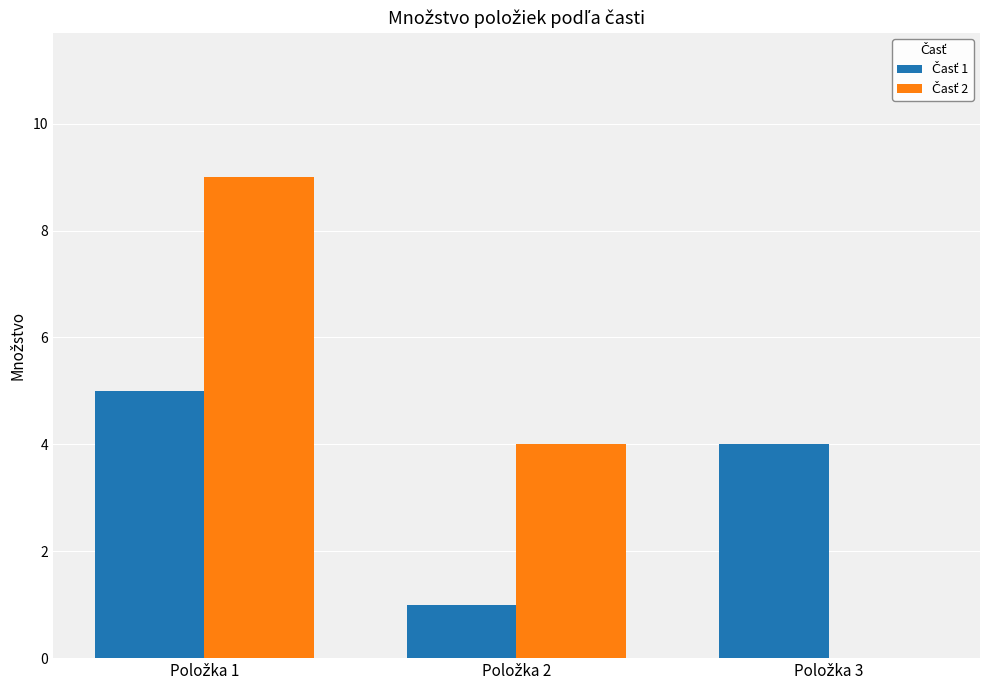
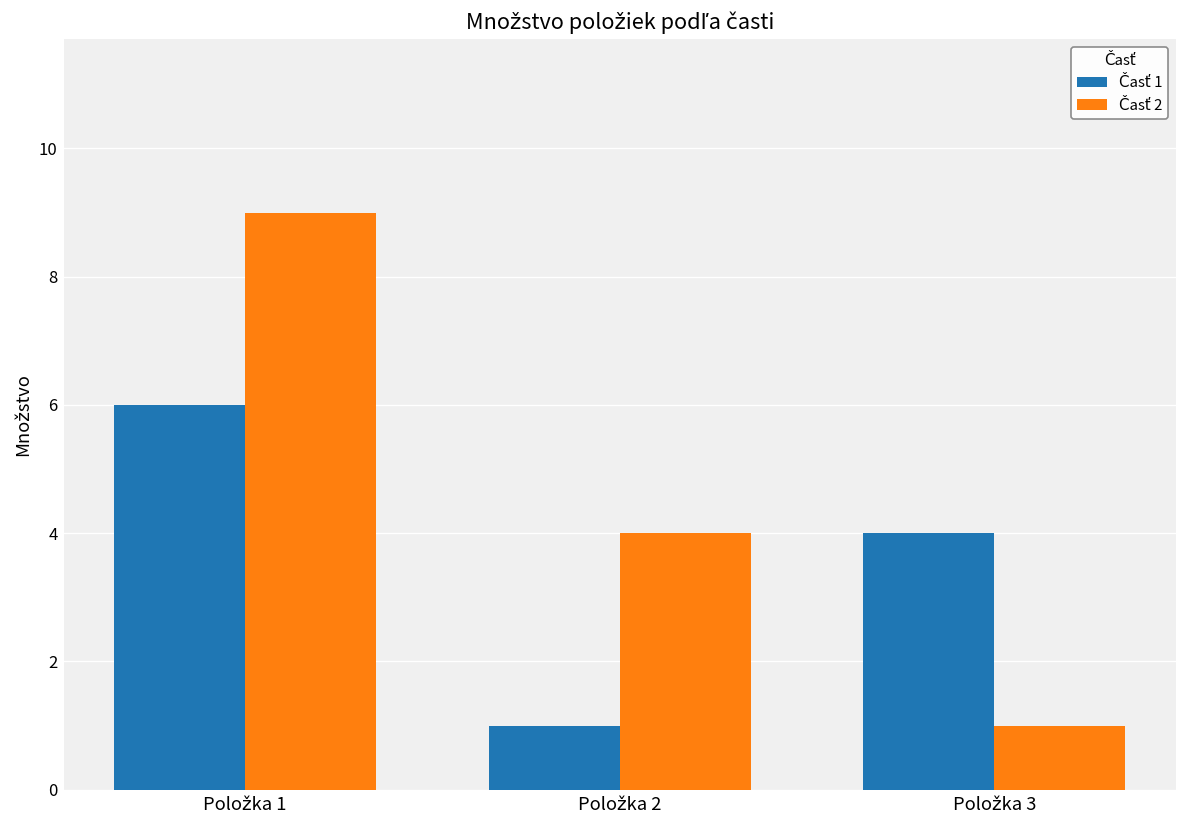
Časť 1, Položka 1: 5 -> 6
Časť 2, Položka 3: 0 -> 1
